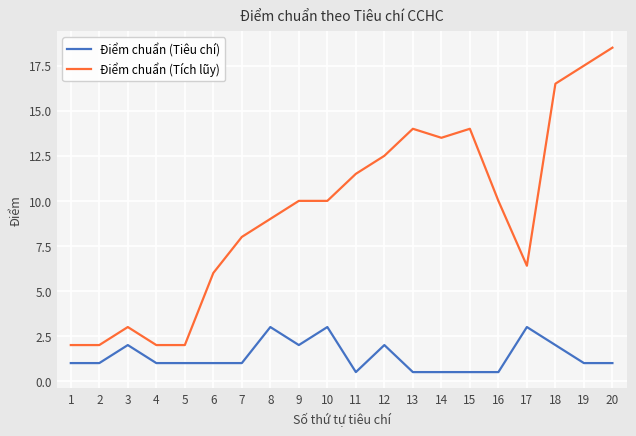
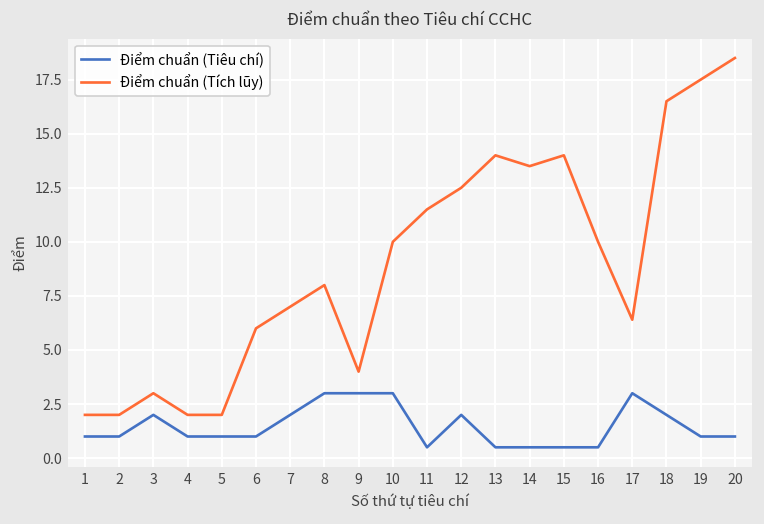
Điểm chuẩn (Tiêu chí), 7: 1 -> 2
Điểm chuẩn (Tích lũy), 7: 8 -> 7
Điểm chuẩn (Tích lũy), 8: 9 -> 8
Điểm chuẩn (Tiêu chí), 9: 2 -> 3
Điểm chuẩn (Tích lũy), 9: 10 -> 4
